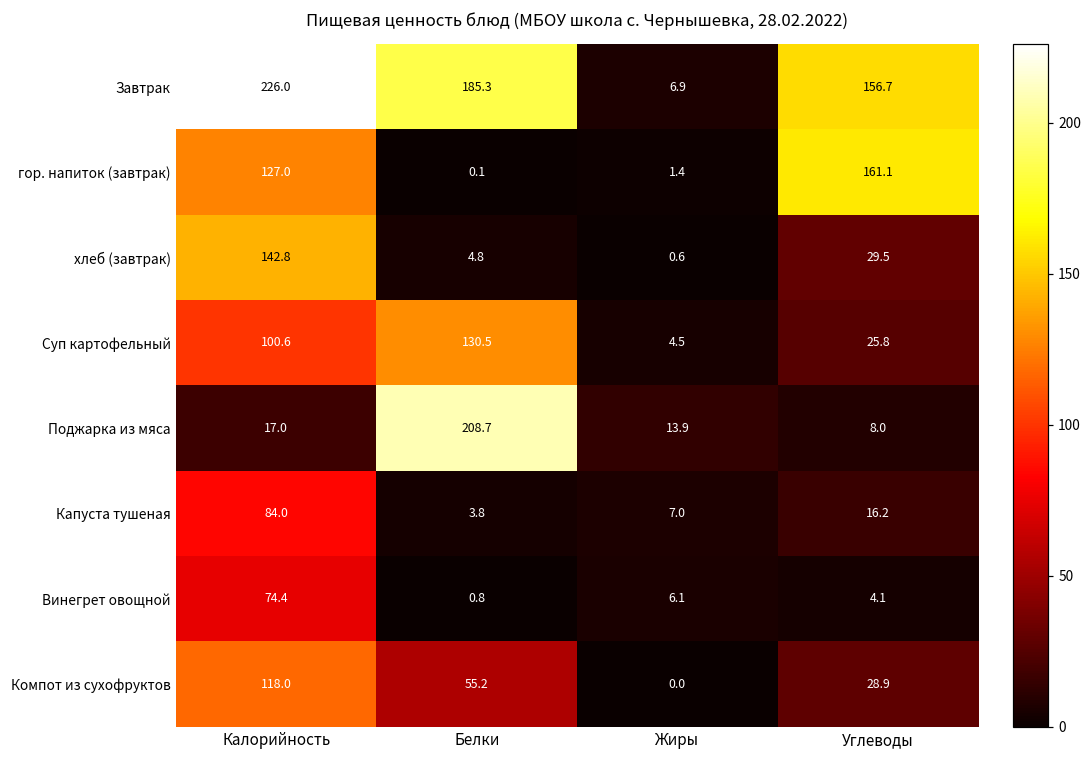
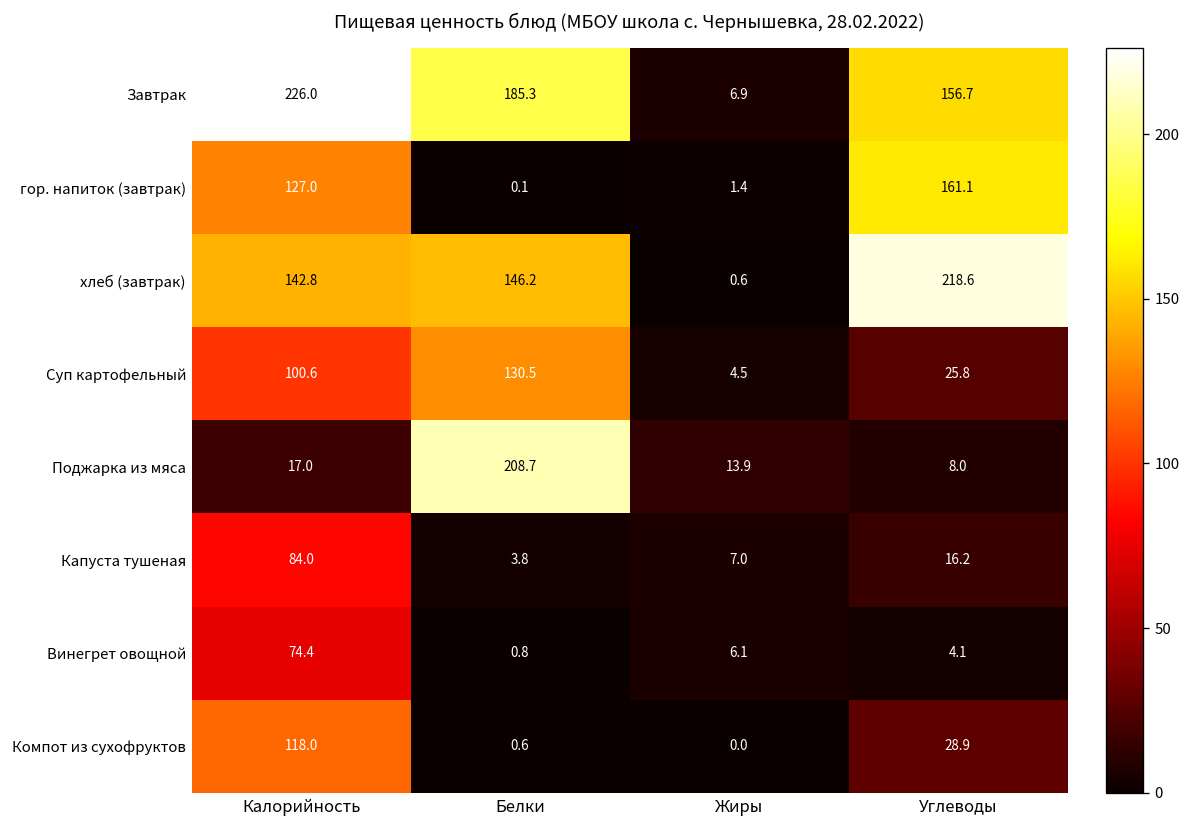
хлеб (завтрак), Белки: 4.8 -> 146.2
хлеб (завтрак), Углеводы: 29.5 -> 218.6
Компот из сухофруктов, Белки: 55.2 -> 0.6
